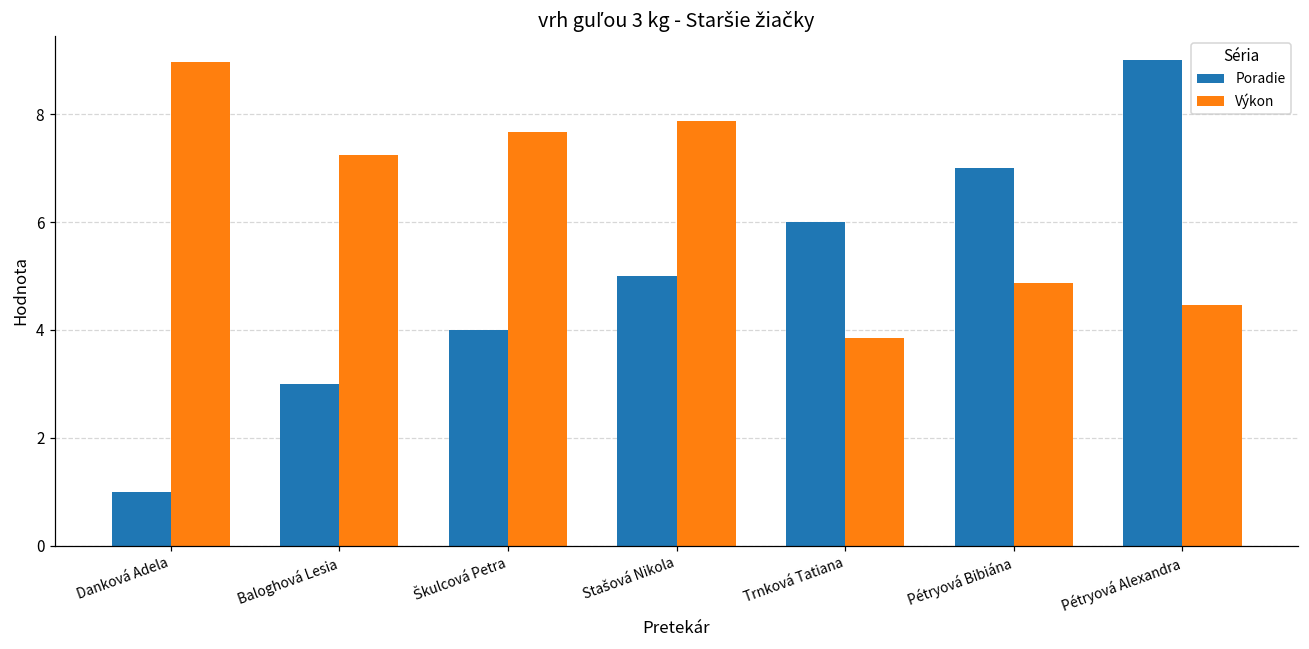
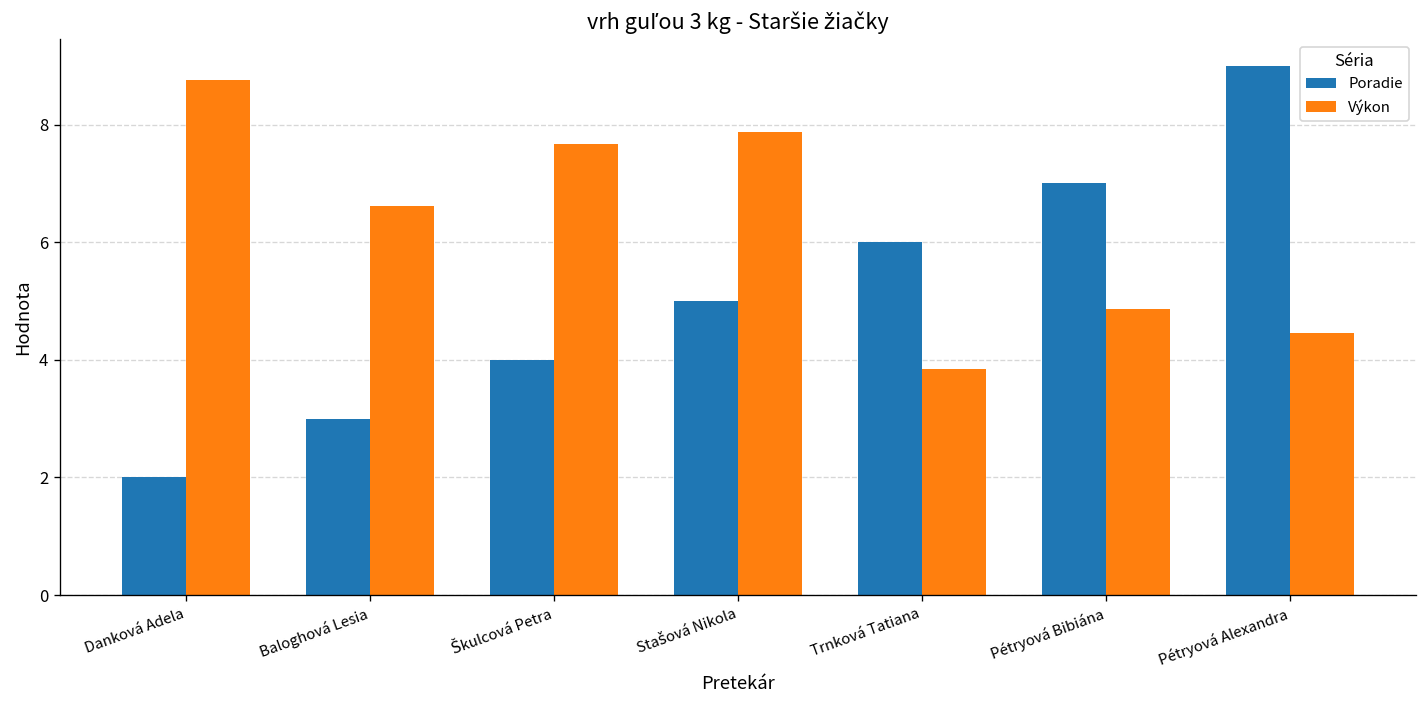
Poradie, Danková Adela: 1 -> 2
Výkon, Danková Adela: 9.0 -> 8.8
Výkon, Baloghová Lesia: 7.3 -> 6.6
